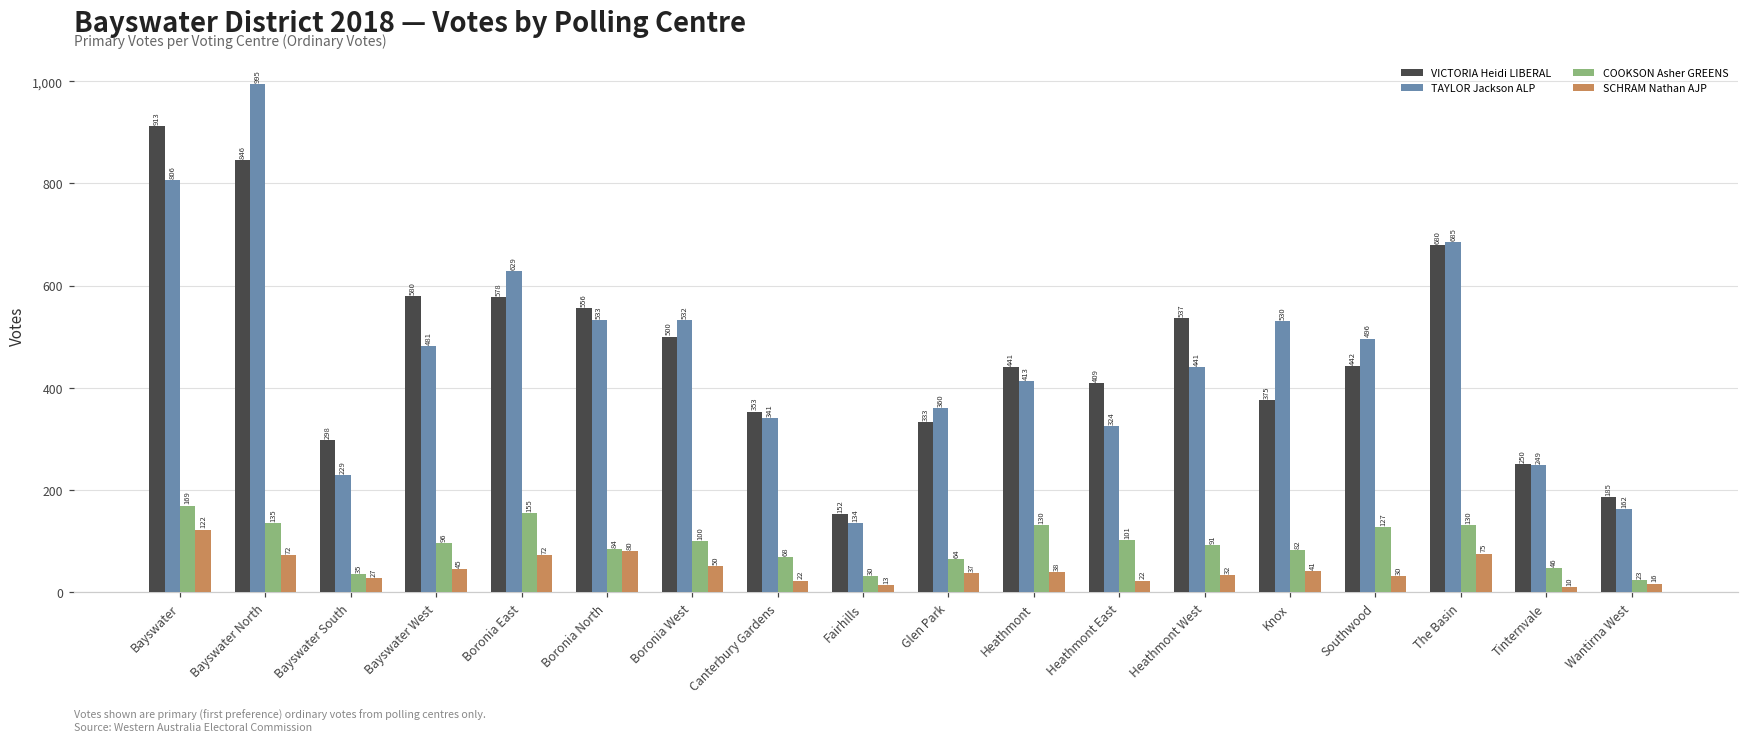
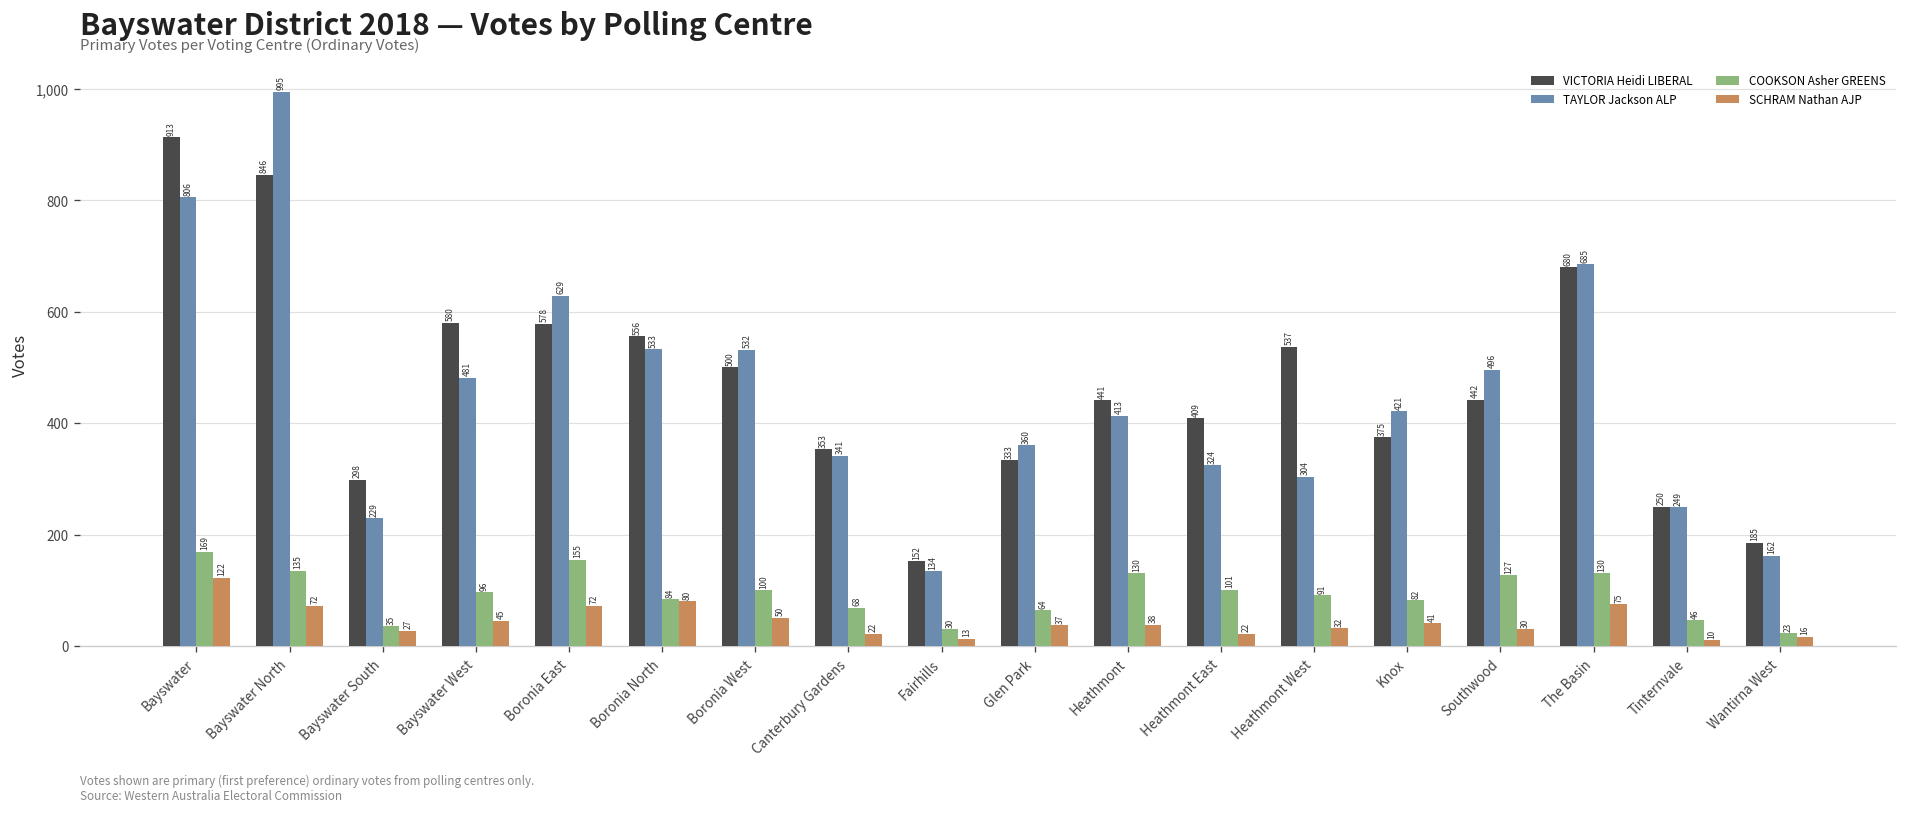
TAYLOR Jackson ALP, Heathmont West: 441 -> 304
TAYLOR Jackson ALP, Knox: 530 -> 421
